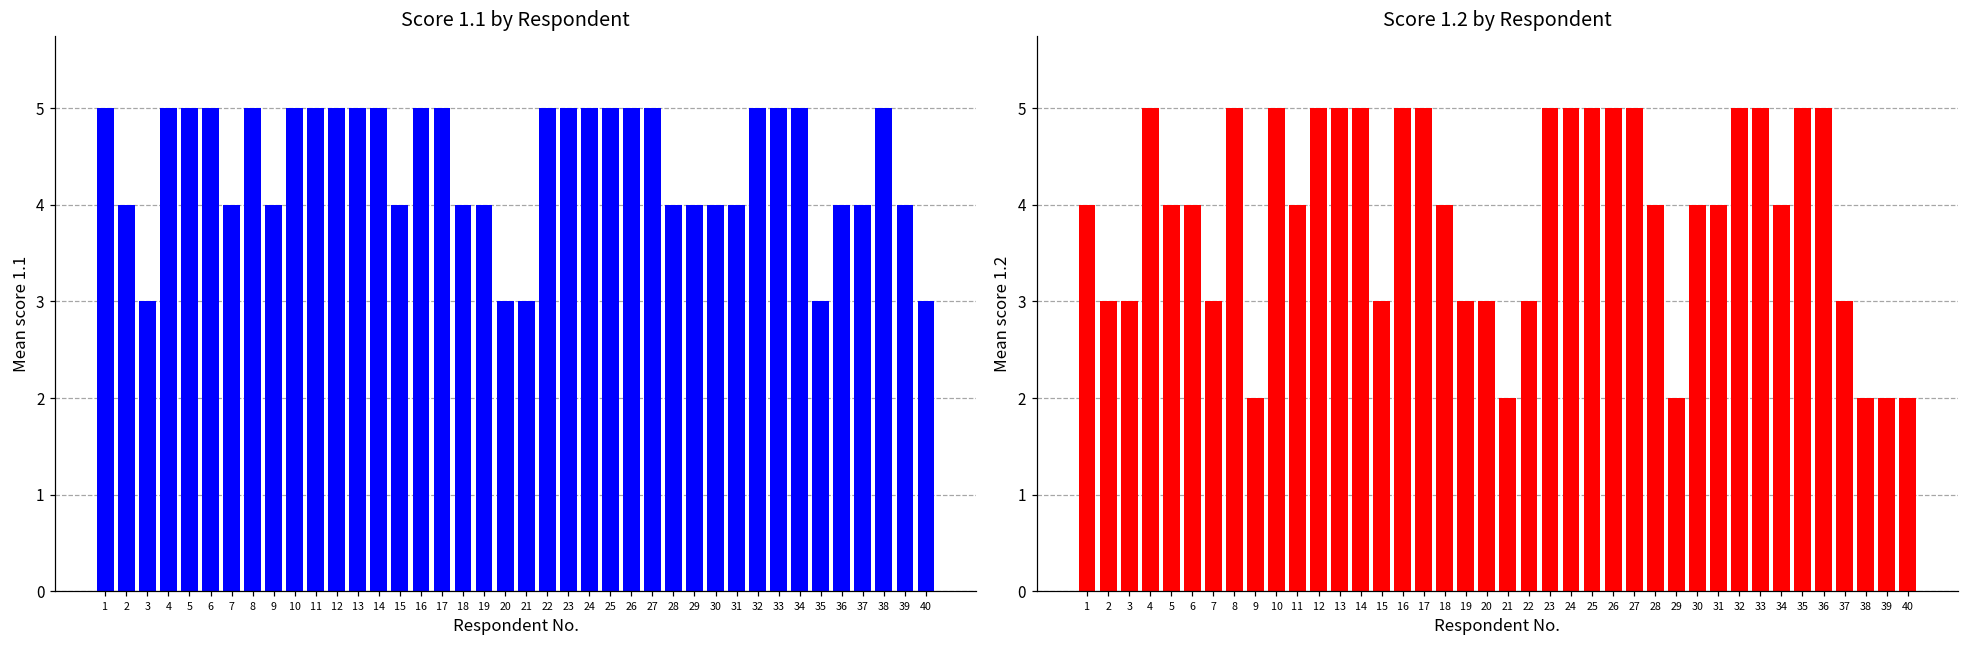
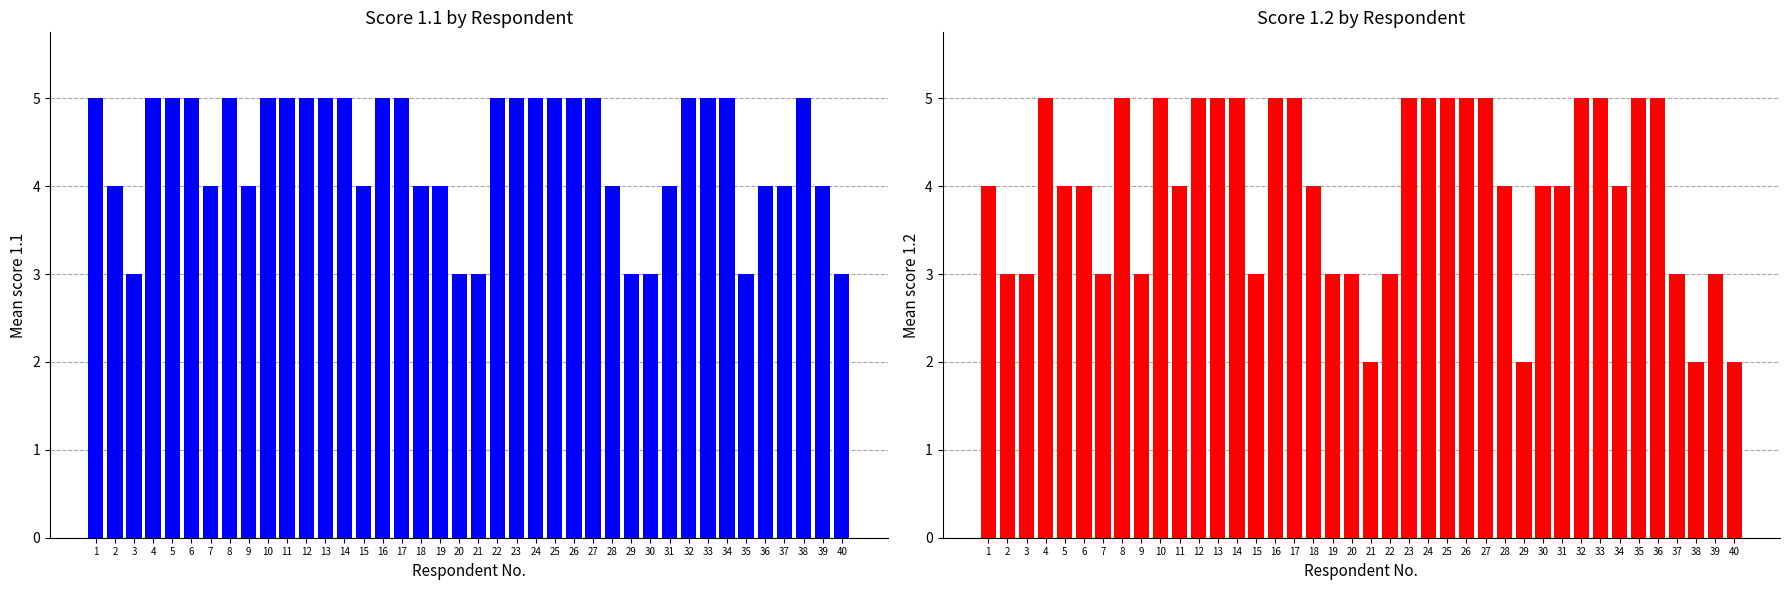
Score 1.1 by Respondent, 29: 4 -> 3
Score 1.1 by Respondent, 30: 4 -> 3
Score 1.2 by Respondent, 9: 2 -> 3
Score 1.2 by Respondent, 39: 2 -> 3
